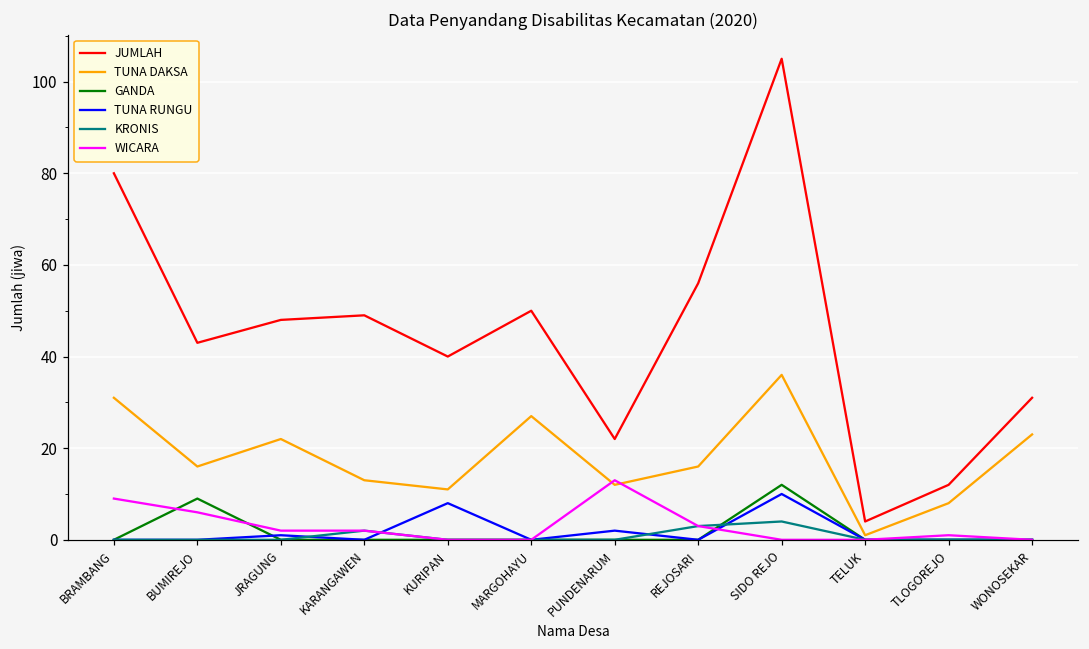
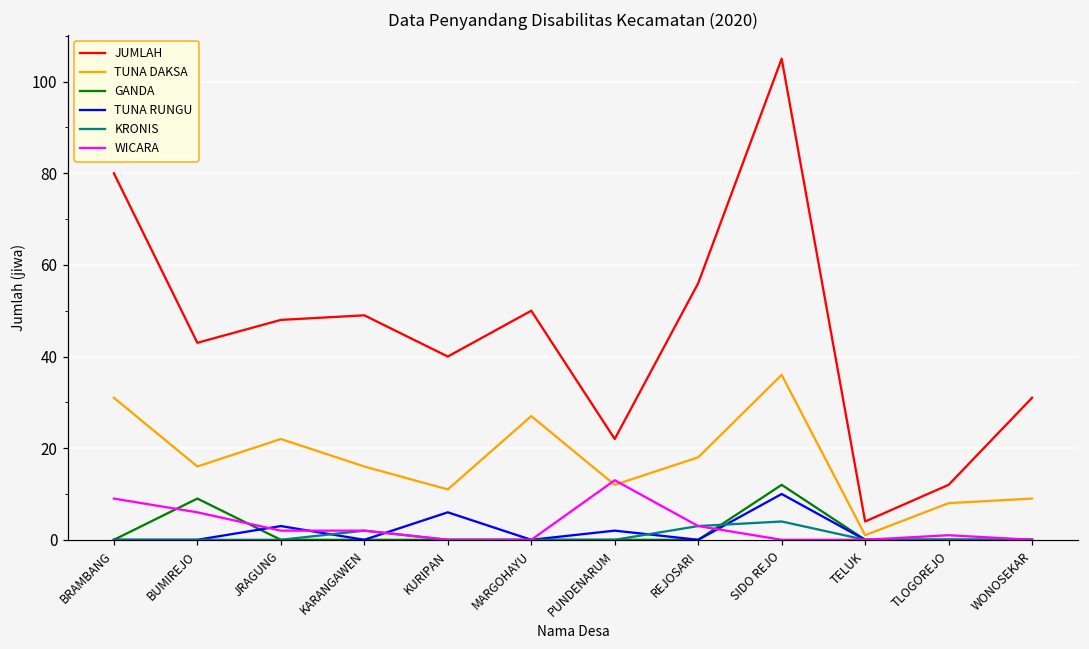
TUNA RUNGU, JRAGUNG: 1 -> 3
TUNA DAKSA, KARANGAWEN: 13 -> 16
TUNA RUNGU, KURIPAN: 8 -> 6
TUNA DAKSA, REJOSARI: 16 -> 18
TUNA DAKSA, WONOSEKAR: 23 -> 9
